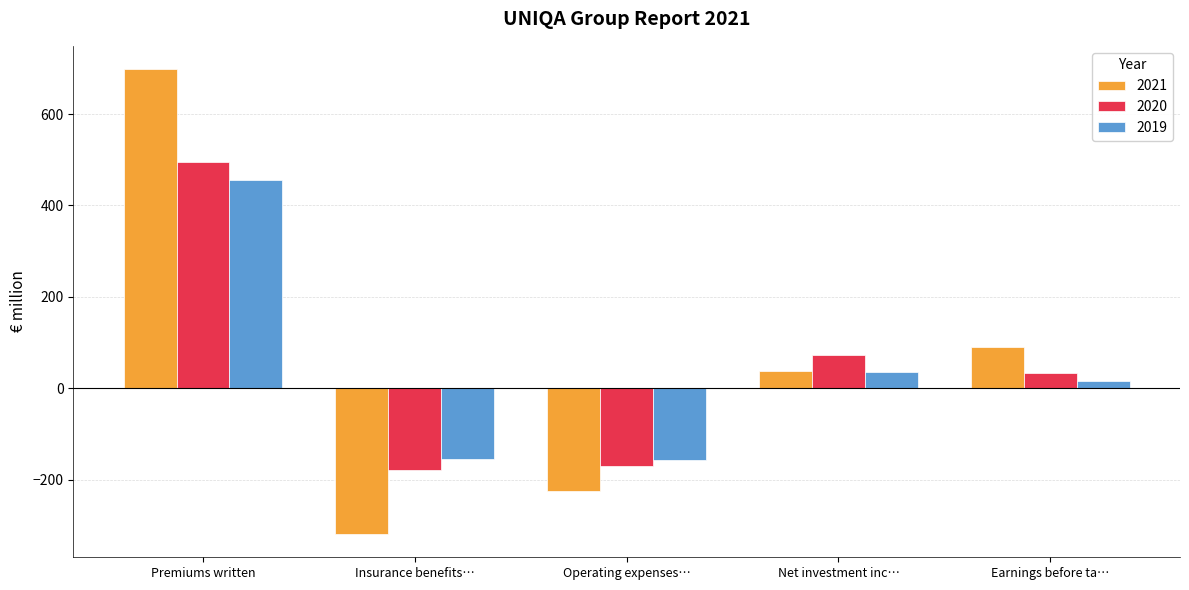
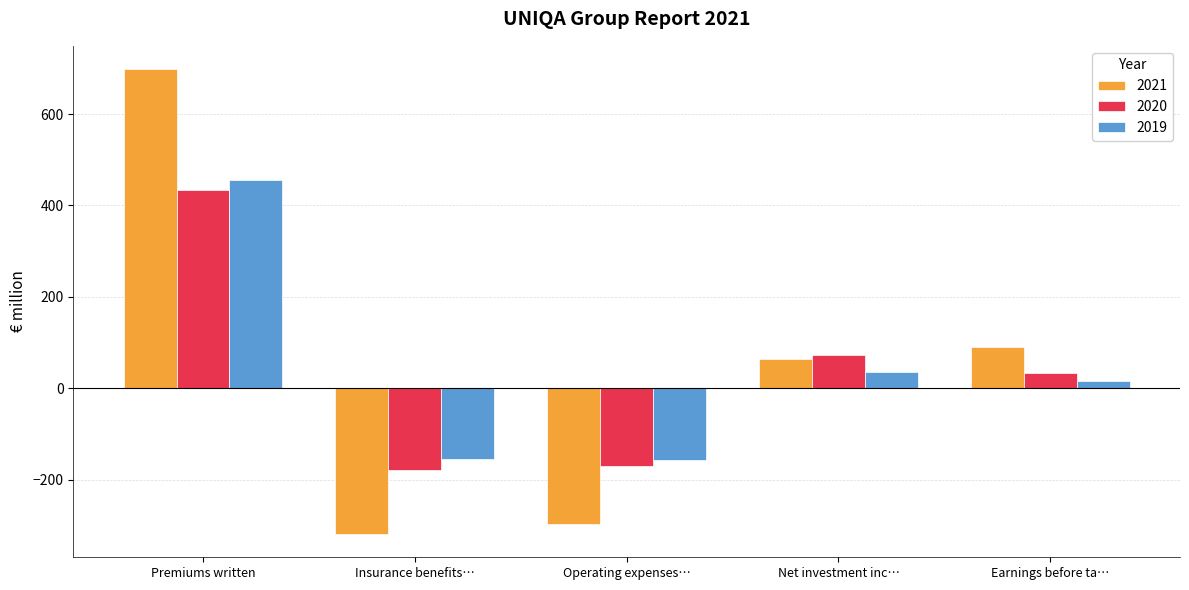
2020, Premiums written: 500 -> 430
2021, Operating expenses…: -220 -> -300
2021, Net investment inc…: 40 -> 60
